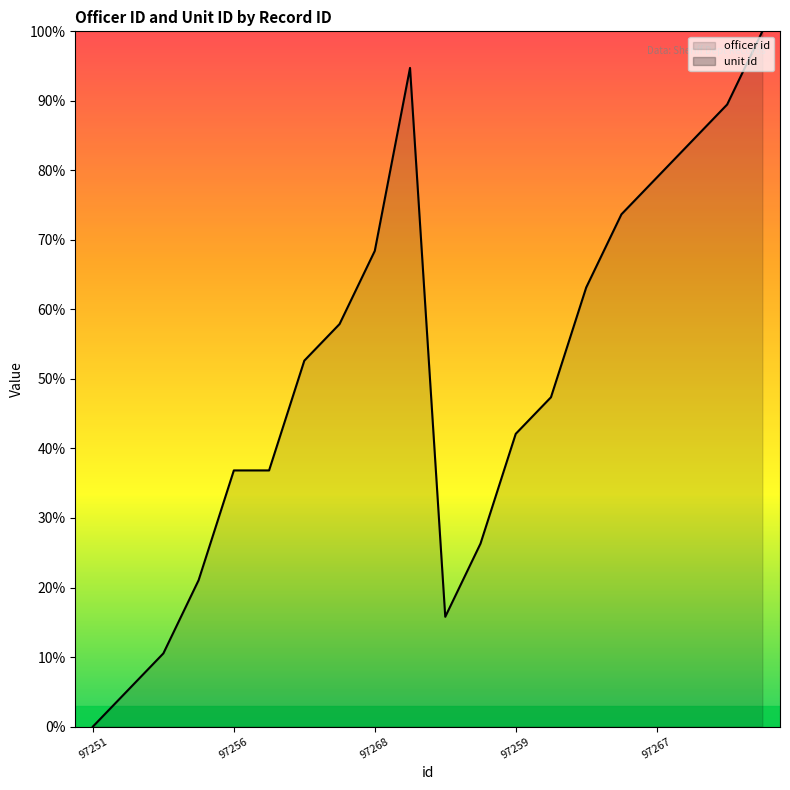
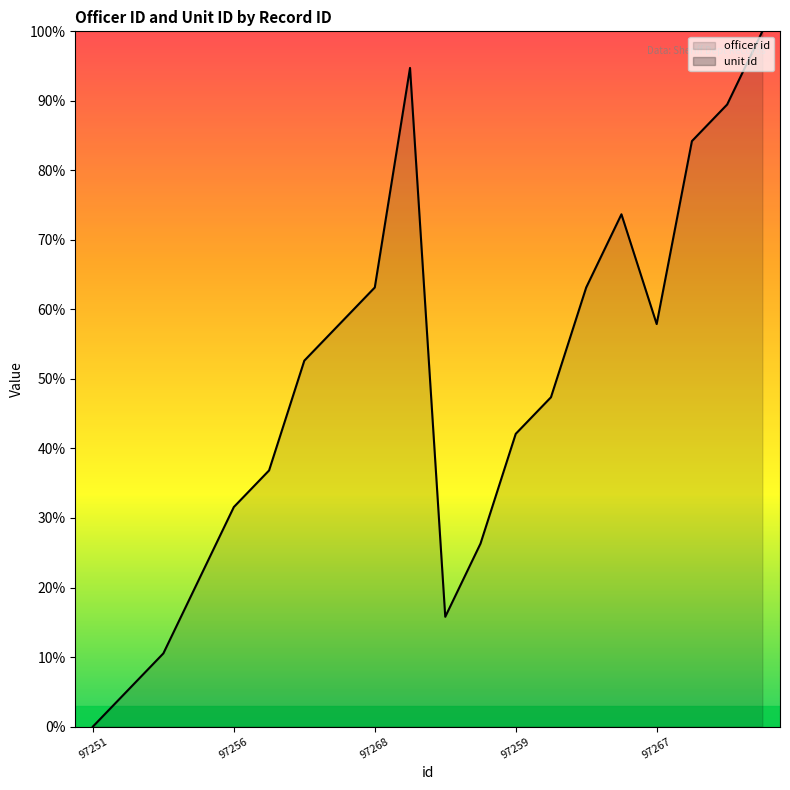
97256: 37% -> 32%
97268: 68% -> 63%
97267: 79% -> 58%
